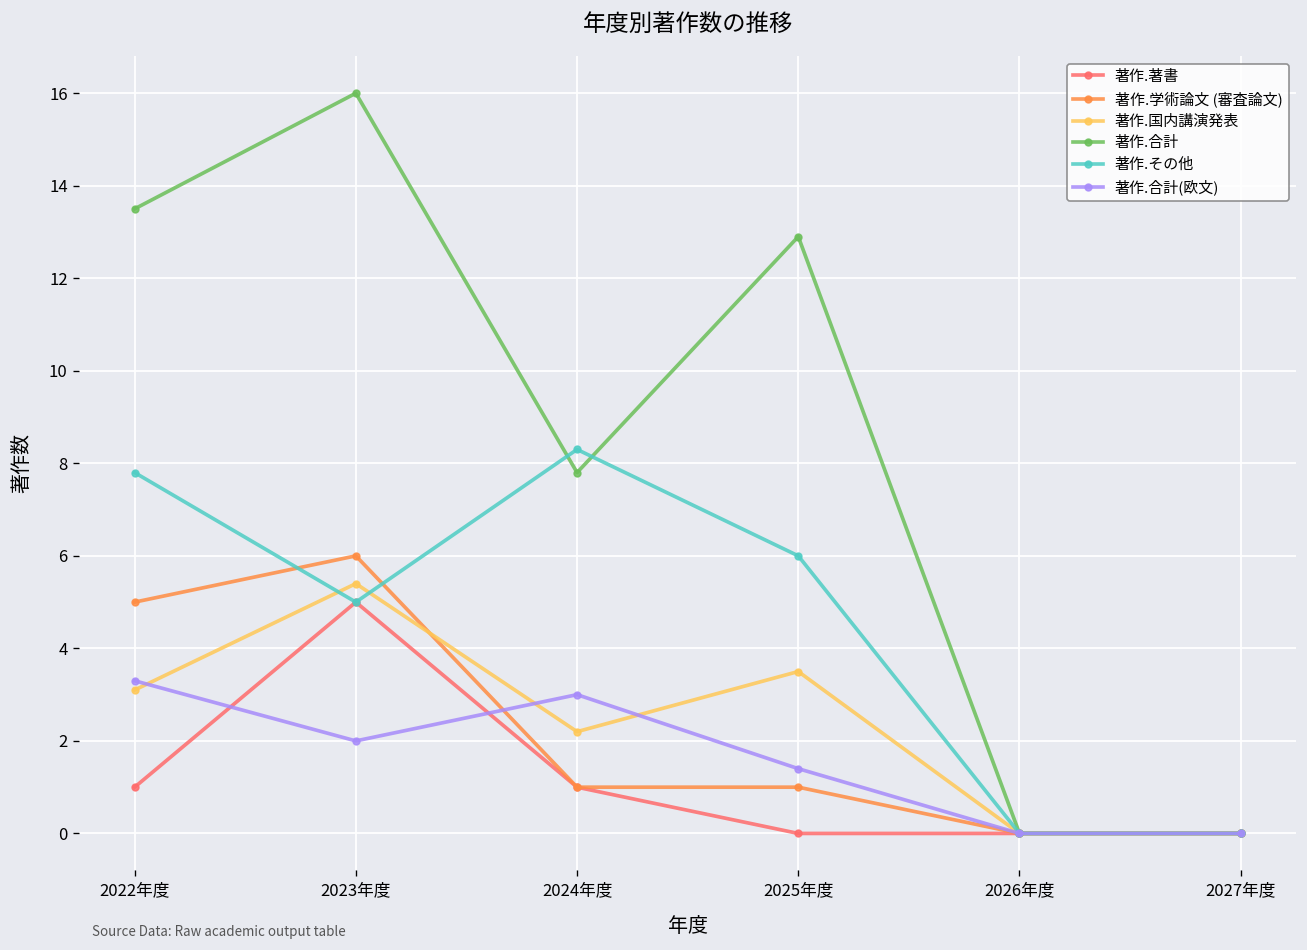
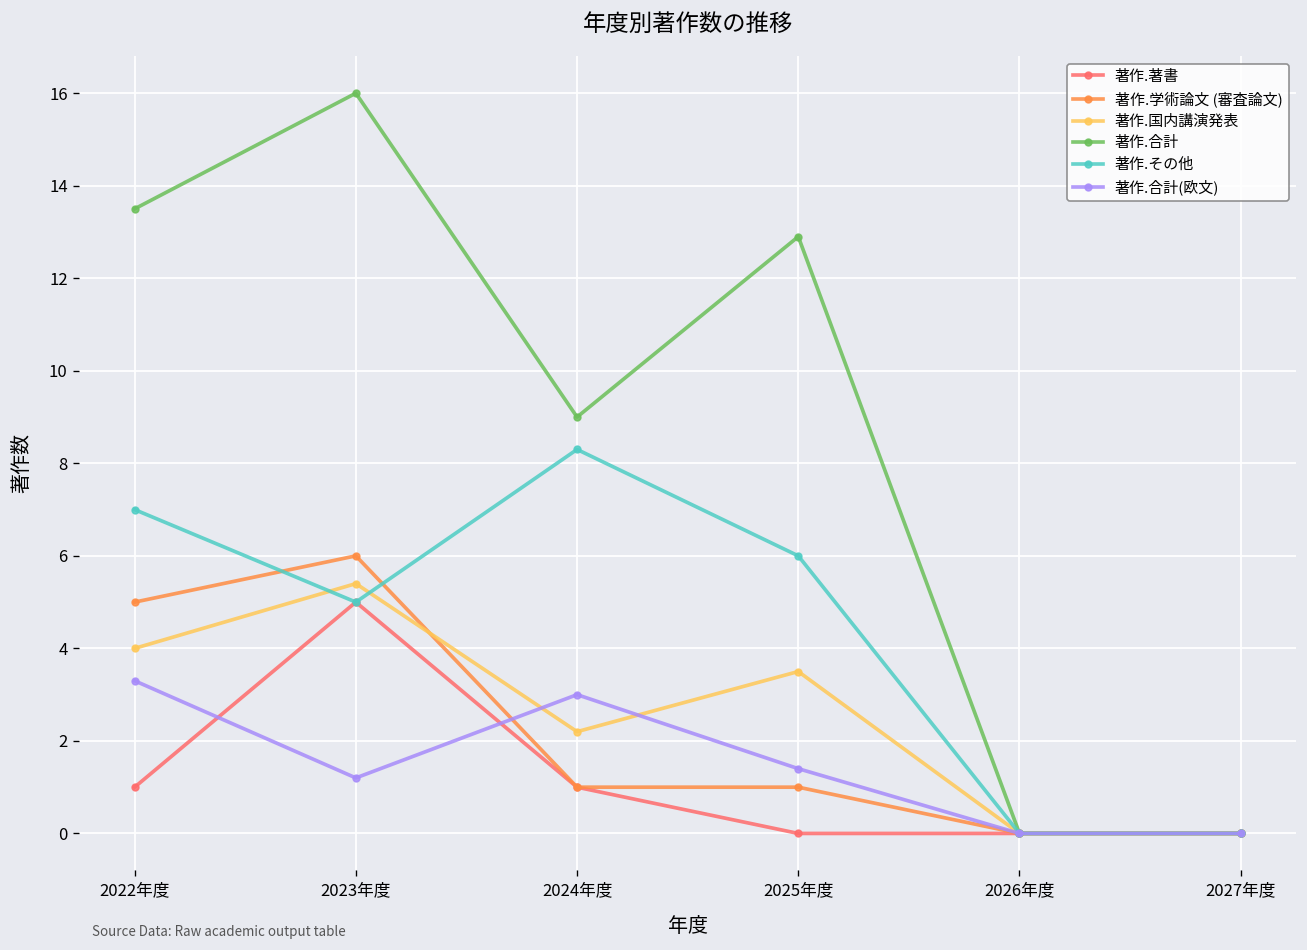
著作.国内講演発表, 2022年度: 3.1 -> 4.0
著作.その他, 2022年度: 7.8 -> 7.0
著作.合計(欧文), 2023年度: 2.0 -> 1.2
著作.合計, 2024年度: 7.8 -> 9.0
